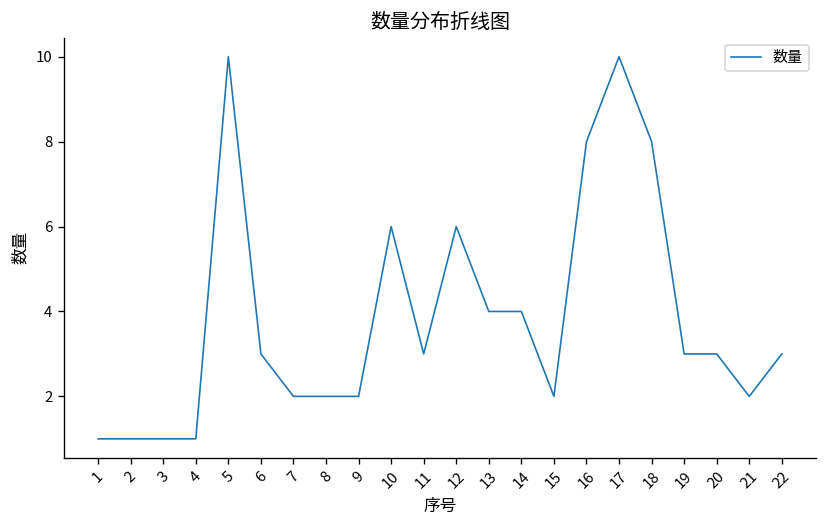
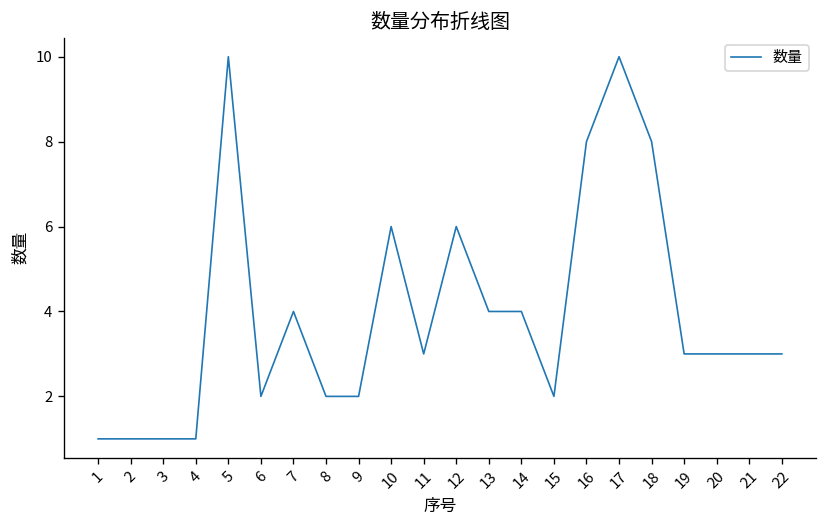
6: 3 -> 2
7: 2 -> 4
21: 2 -> 3
